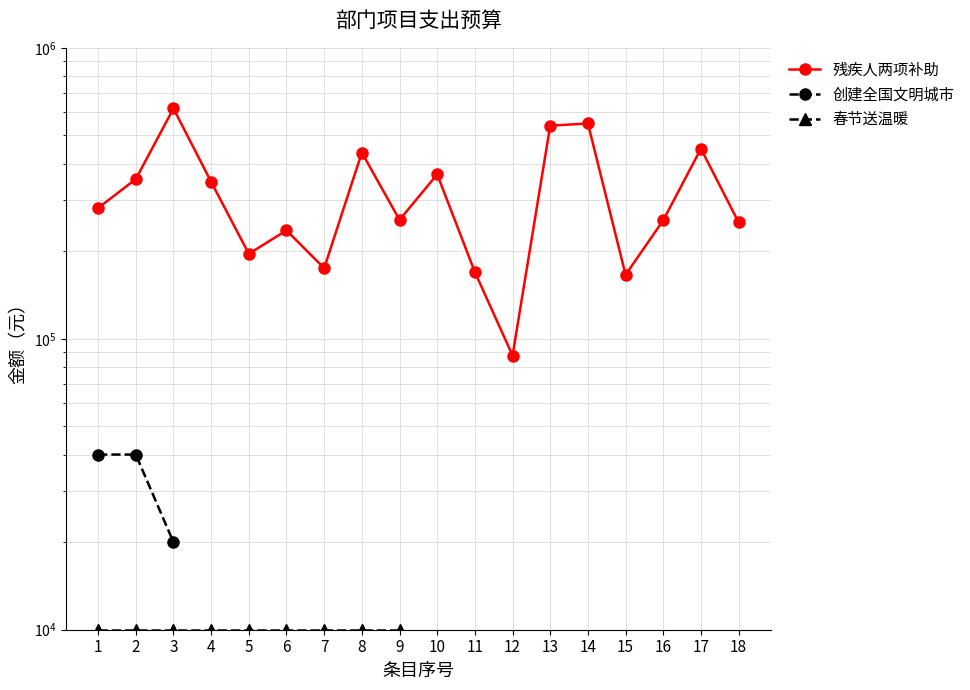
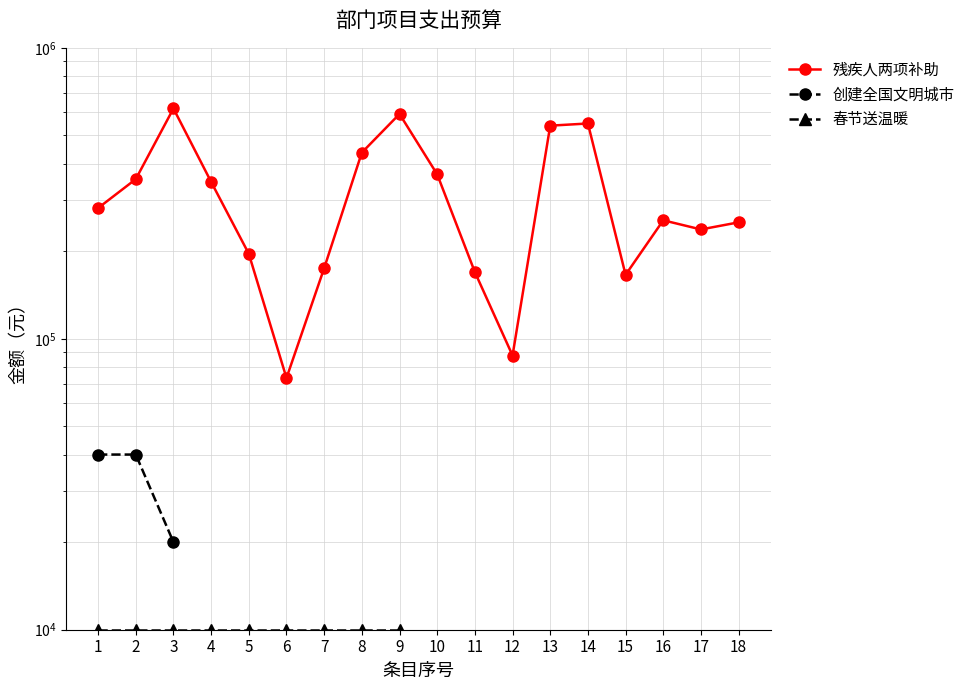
残疾人两项补助, 6: 240000 -> 73000
残疾人两项补助, 9: 260000 -> 590000
残疾人两项补助, 17: 450000 -> 240000
